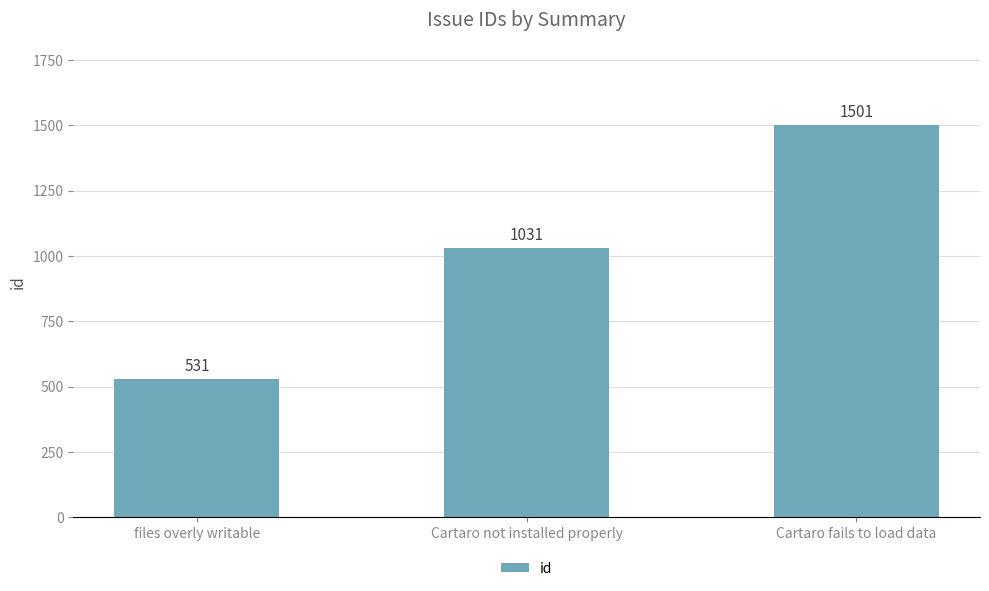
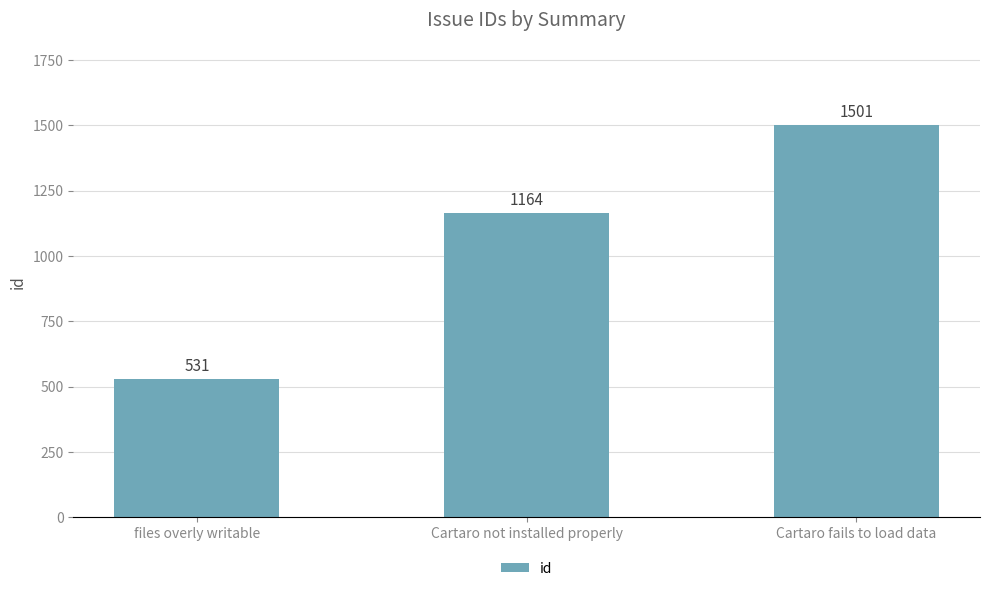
Cartaro not installed properly: 1031 -> 1164
